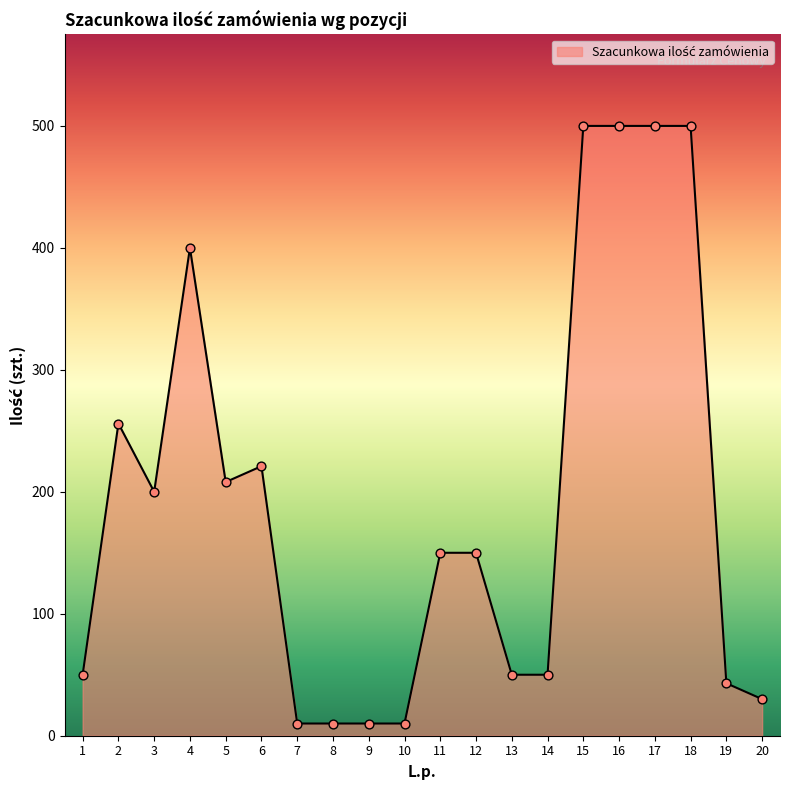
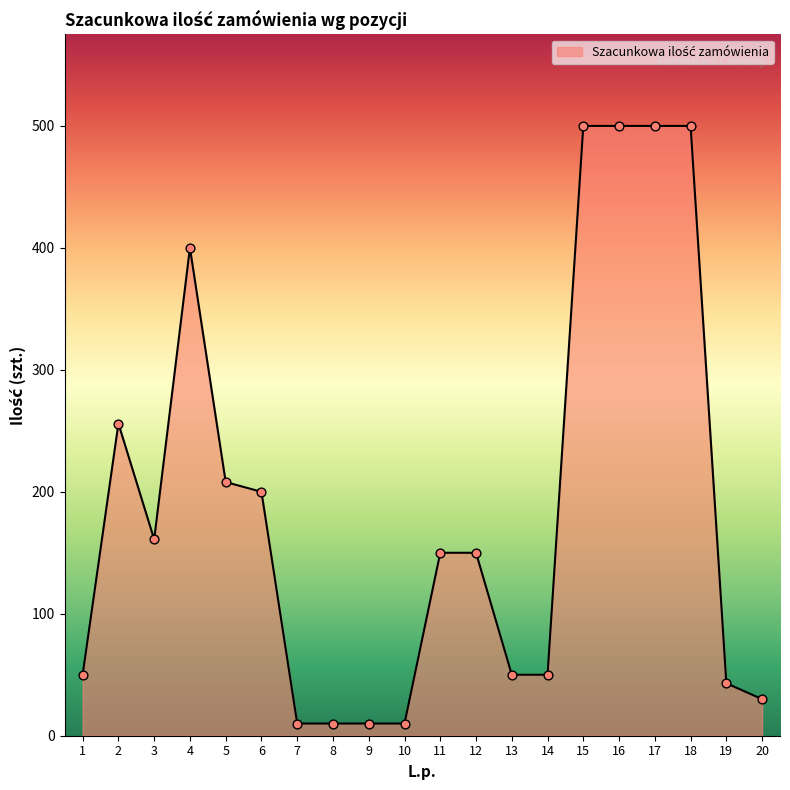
3: 200 -> 161
6: 221 -> 200
